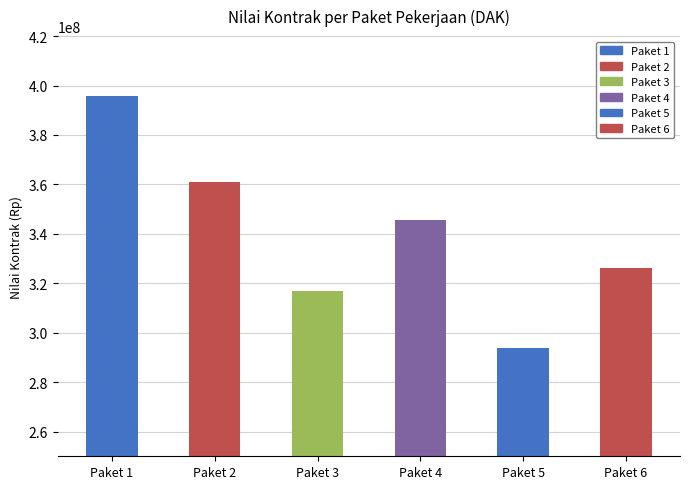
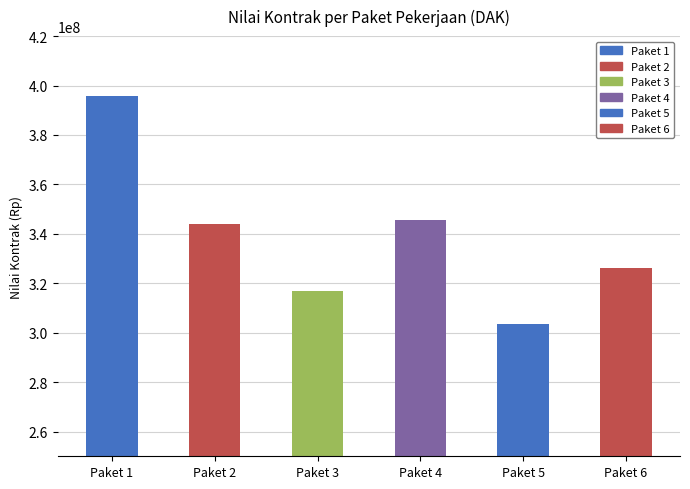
Paket 2: 361000000 -> 344000000
Paket 5: 294000000 -> 304000000
